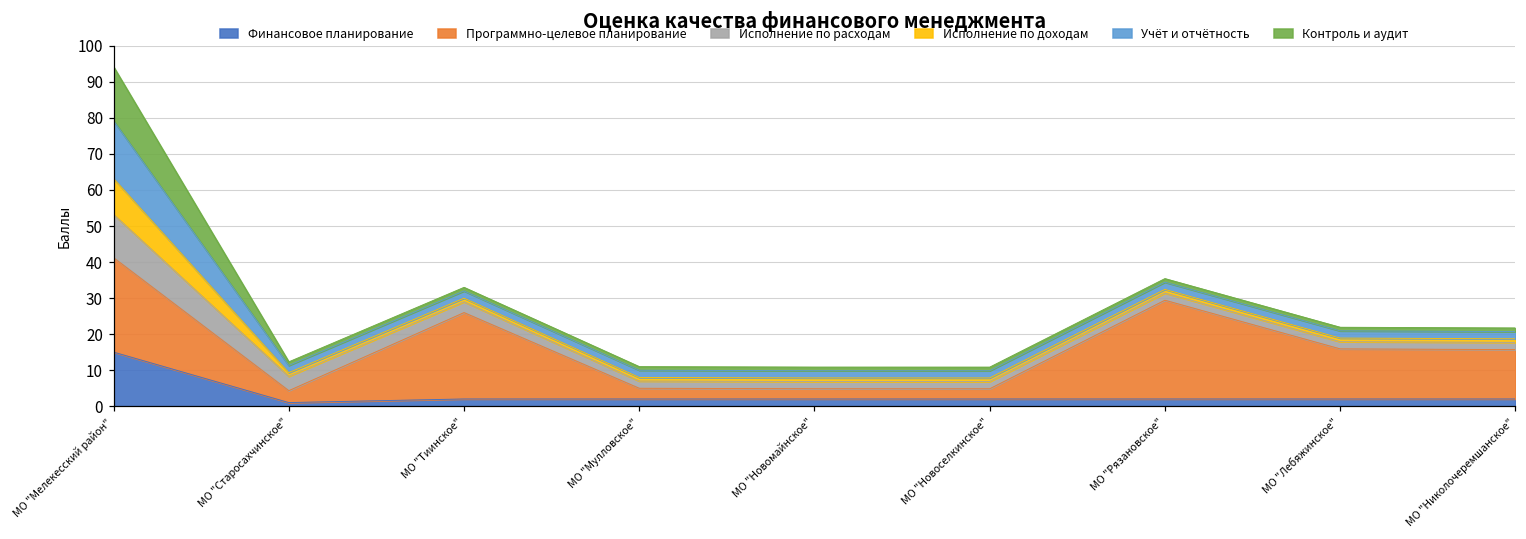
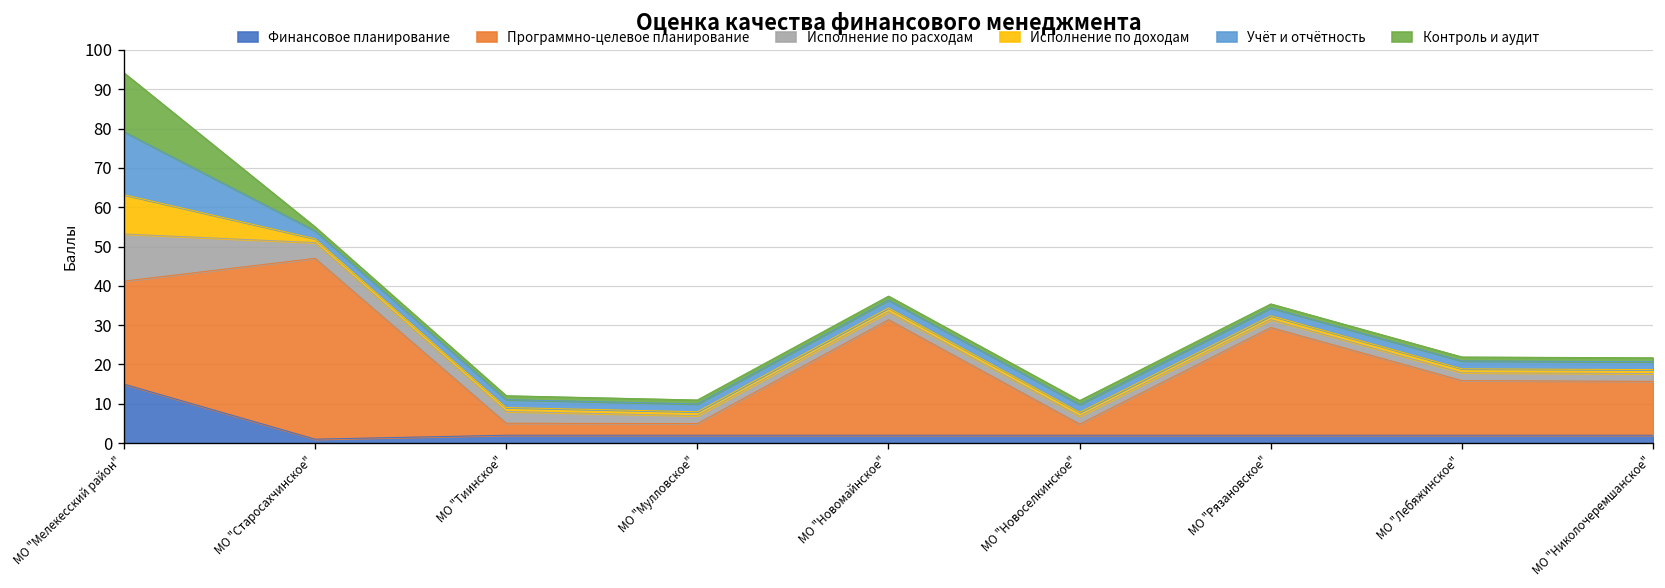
Программно-целевое планирование, МО "Старосахчинское": 3 -> 46
Программно-целевое планирование, МО "Тиинское": 24 -> 3
Программно-целевое планирование, МО "Новомайнское": 3 -> 29
